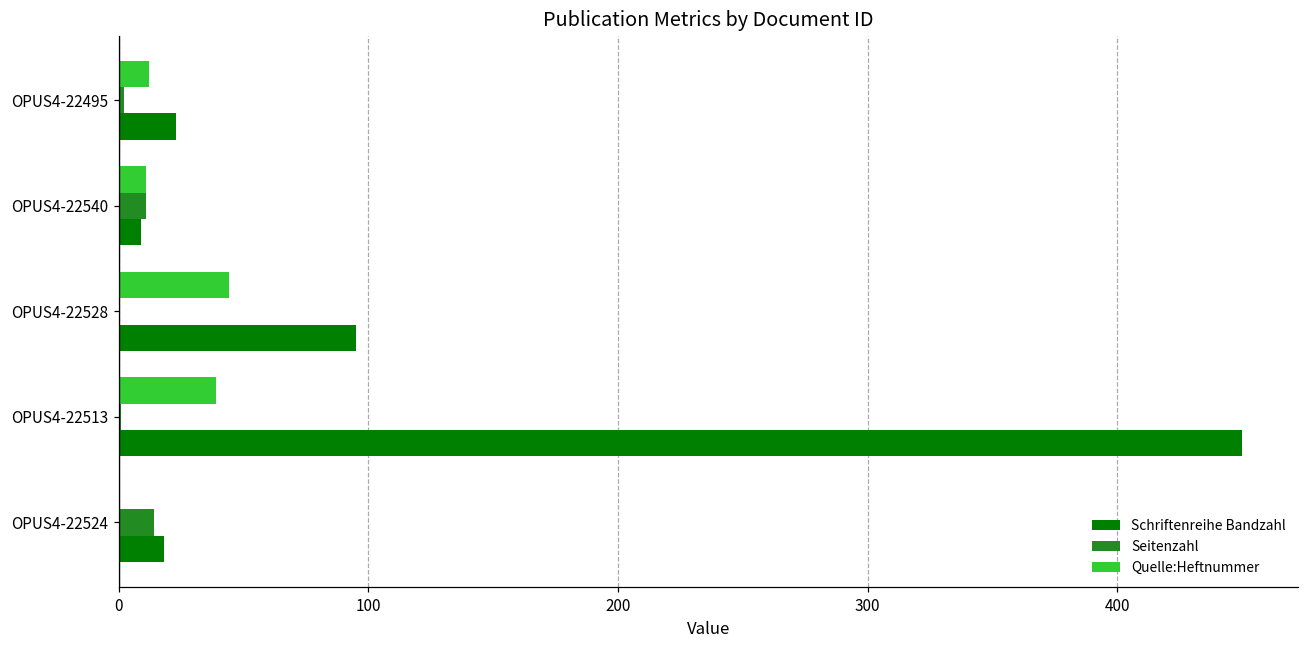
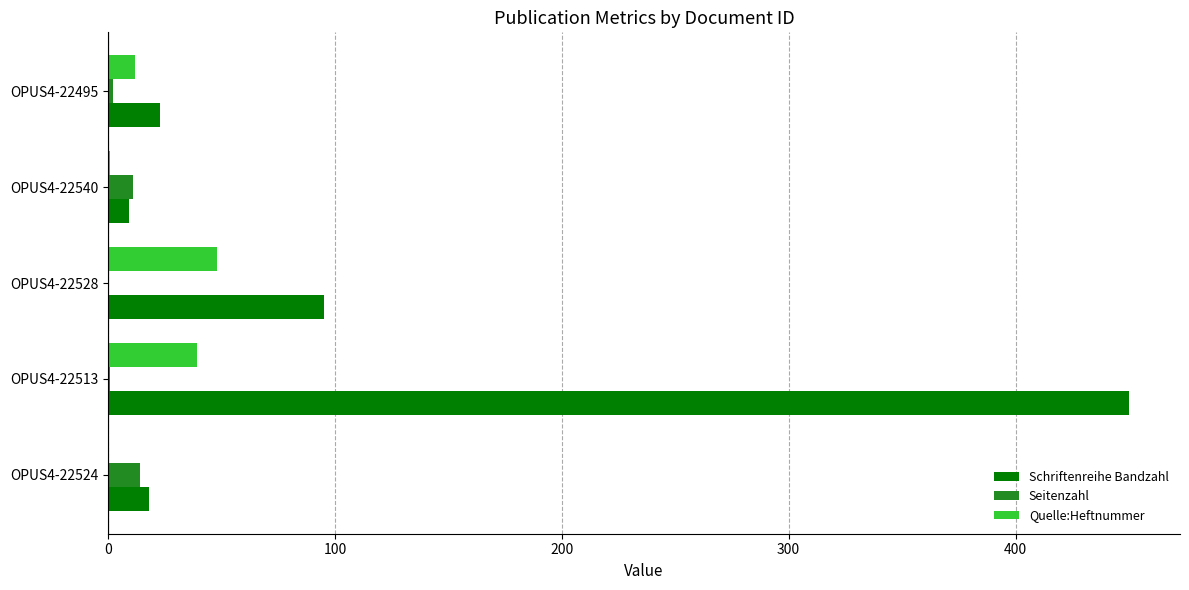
Quelle:Heftnummer, OPUS4-22540: 11 -> 1
Quelle:Heftnummer, OPUS4-22528: 44 -> 48
